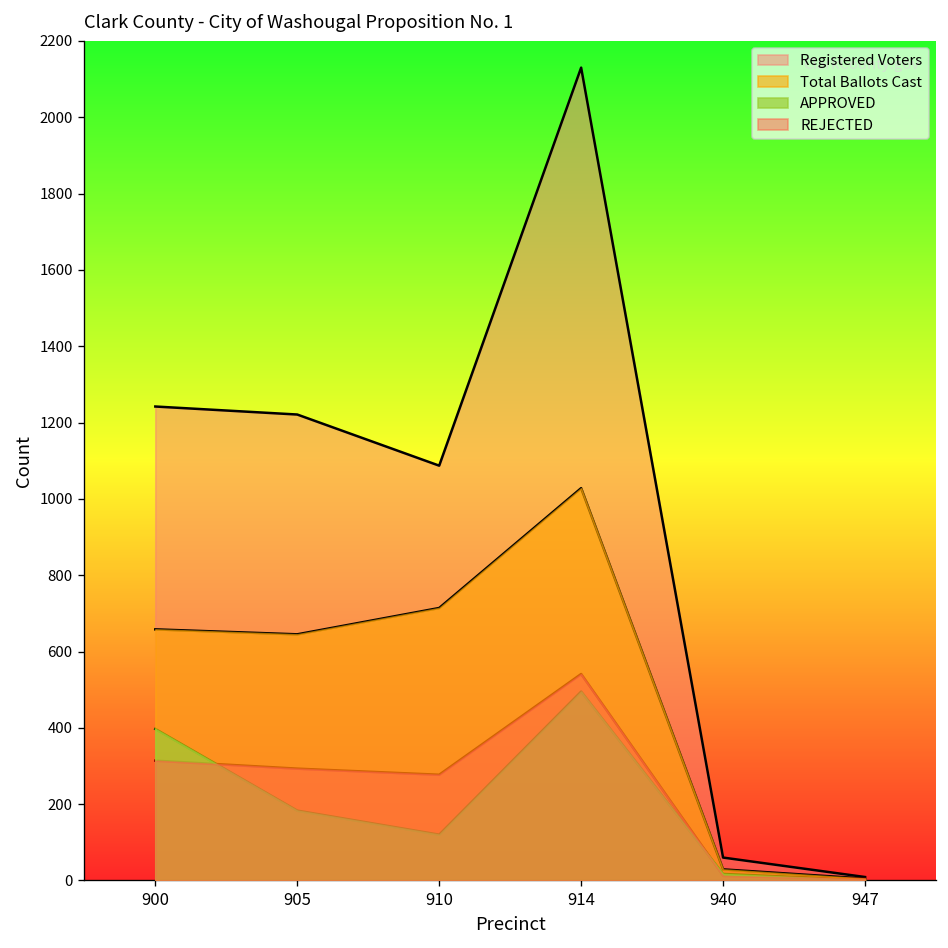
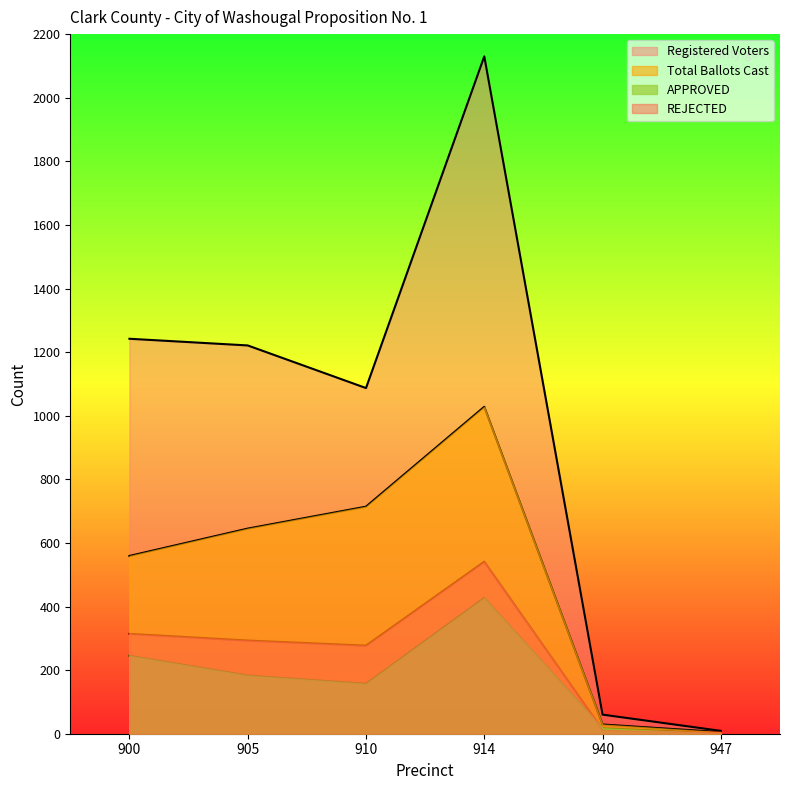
Total Ballots Cast, 900: 660 -> 560
APPROVED, 900: 400 -> 250
APPROVED, 910: 120 -> 160
APPROVED, 914: 500 -> 430
